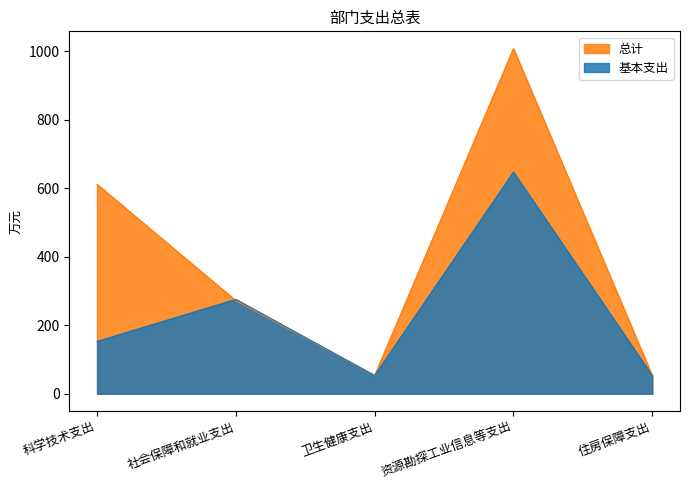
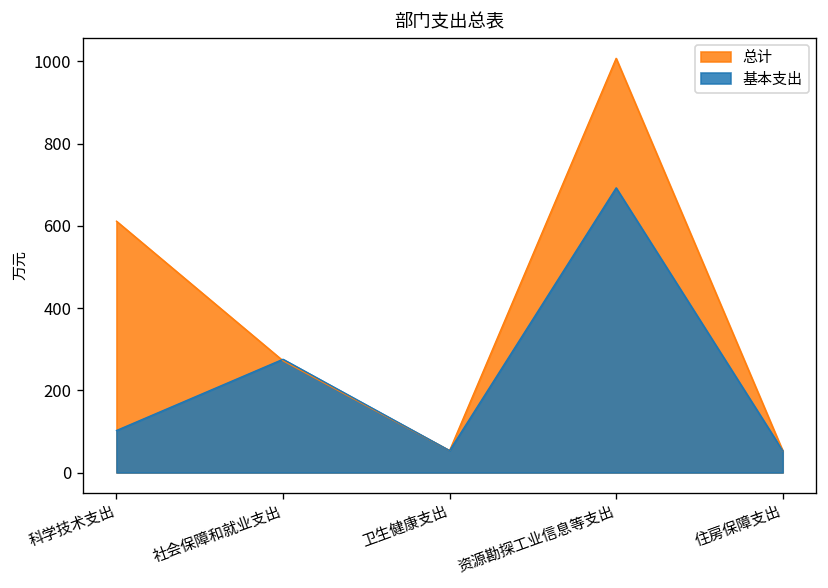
基本支出, 科学技术支出: 150 -> 100
基本支出, 资源勘探工业信息等支出: 650 -> 690
